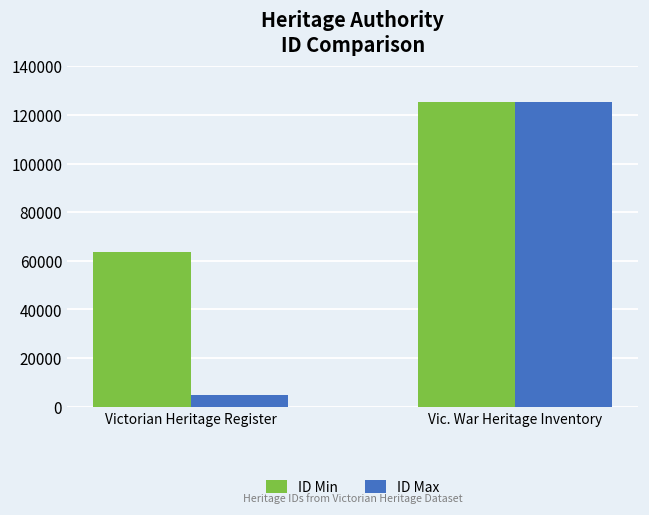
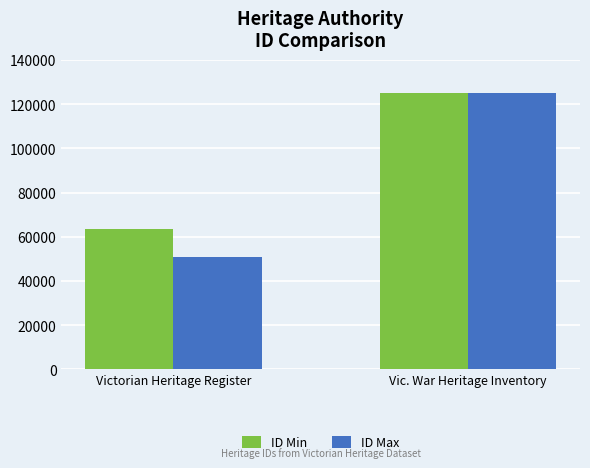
ID Max, Victorian Heritage Register: 5000 -> 51000
